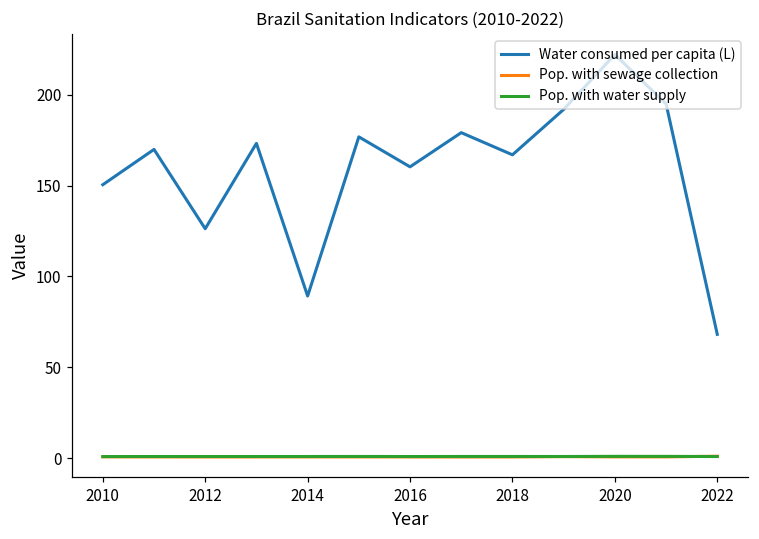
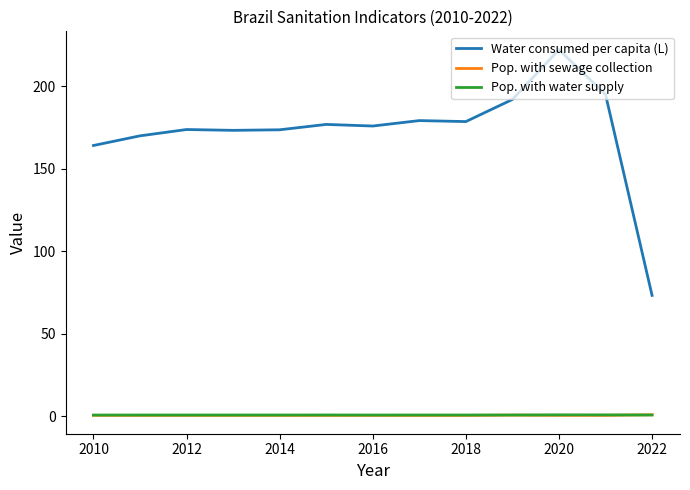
Water consumed per capita (L), 2010: 150 -> 164
Water consumed per capita (L), 2012: 126 -> 174
Water consumed per capita (L), 2014: 89 -> 174
Water consumed per capita (L), 2016: 160 -> 176
Water consumed per capita (L), 2018: 167 -> 179
Water consumed per capita (L), 2022: 68 -> 73
